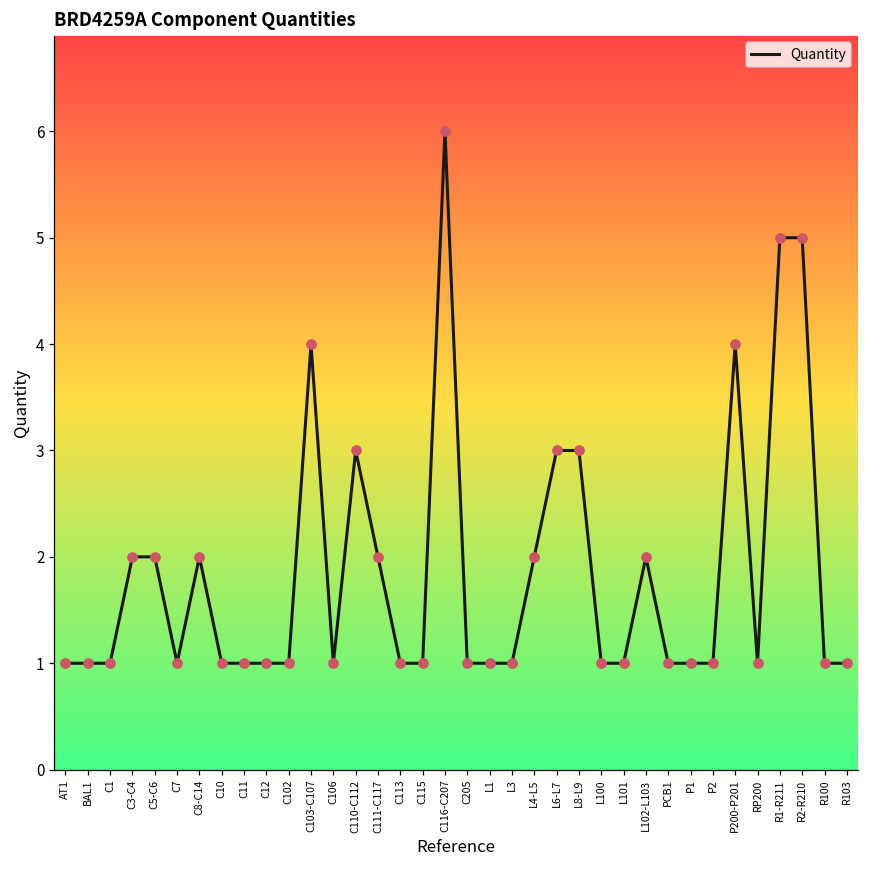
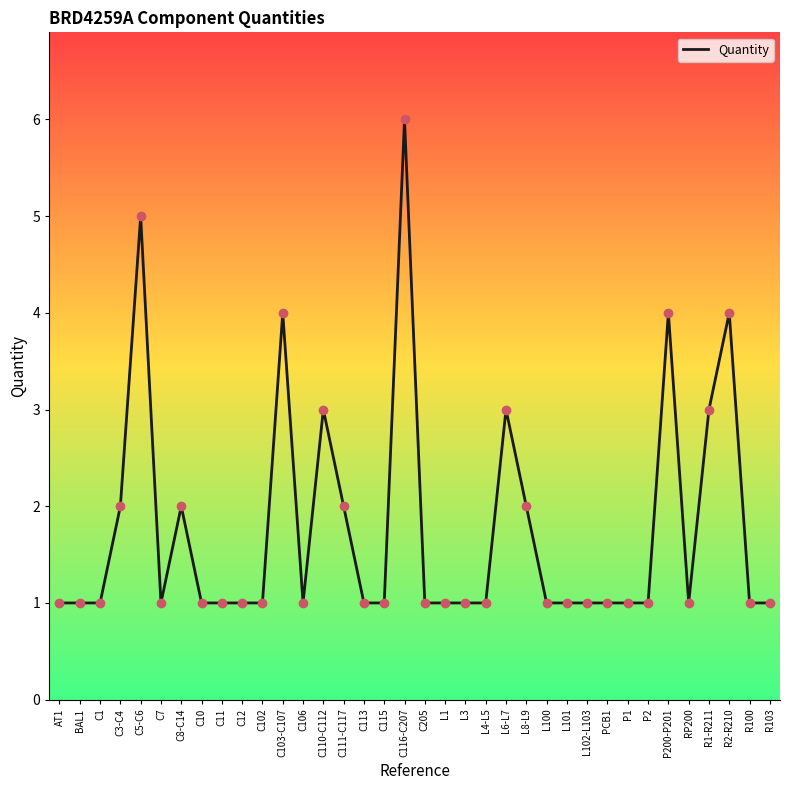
C5-C6: 2 -> 5
L4-L5: 2 -> 1
L8-L9: 3 -> 2
L102-L103: 2 -> 1
R1-R211: 5 -> 3
R2-R210: 5 -> 4
